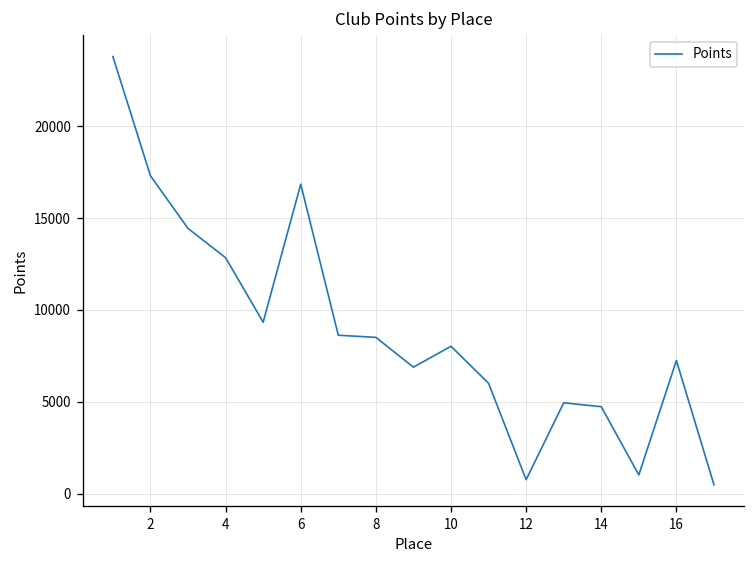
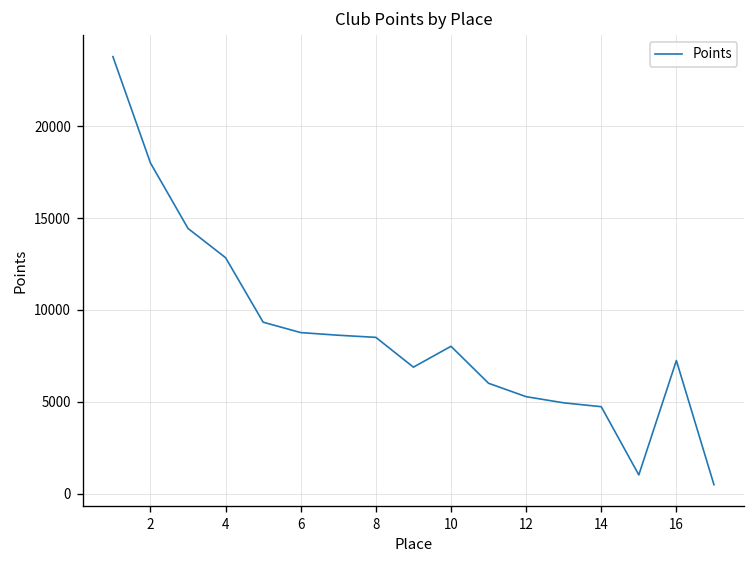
2: 17300 -> 18000
6: 16800 -> 8800
12: 800 -> 5300
